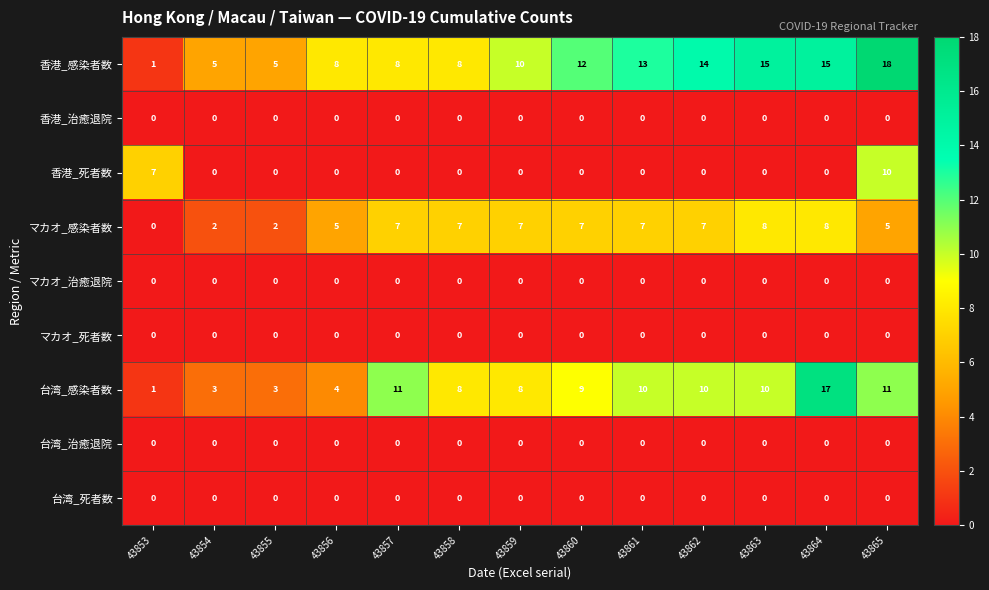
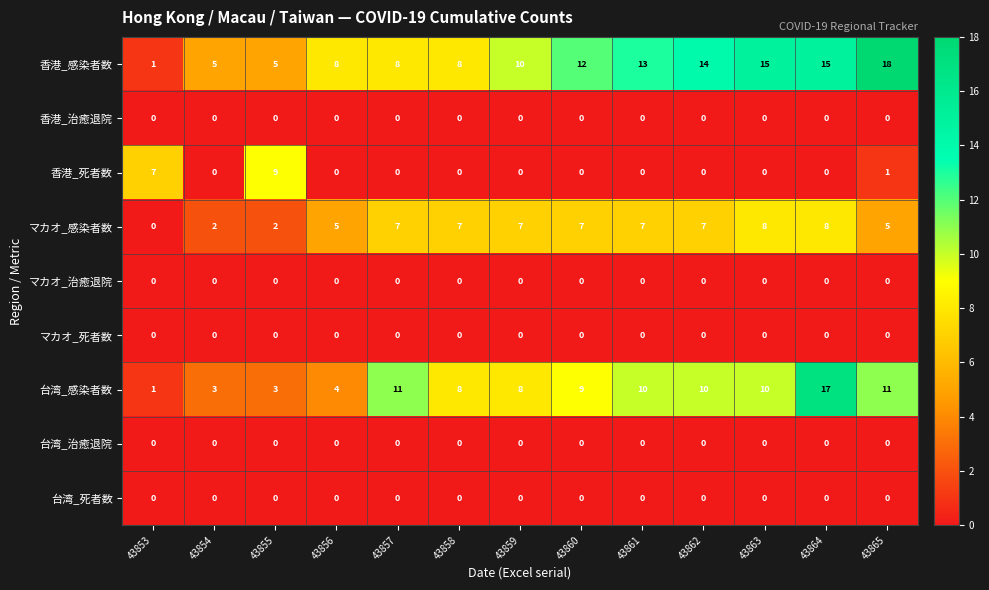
香港_死者数, 43855: 0 -> 9
香港_死者数, 43865: 10 -> 1
